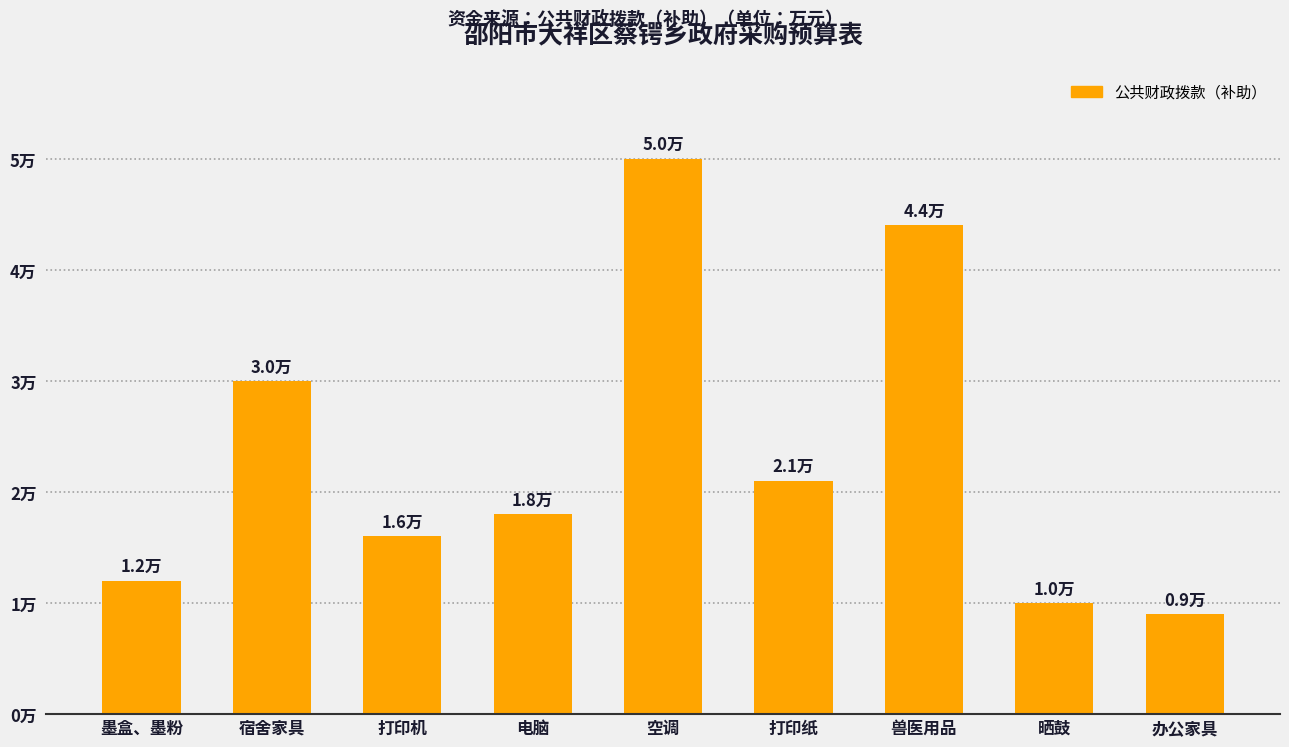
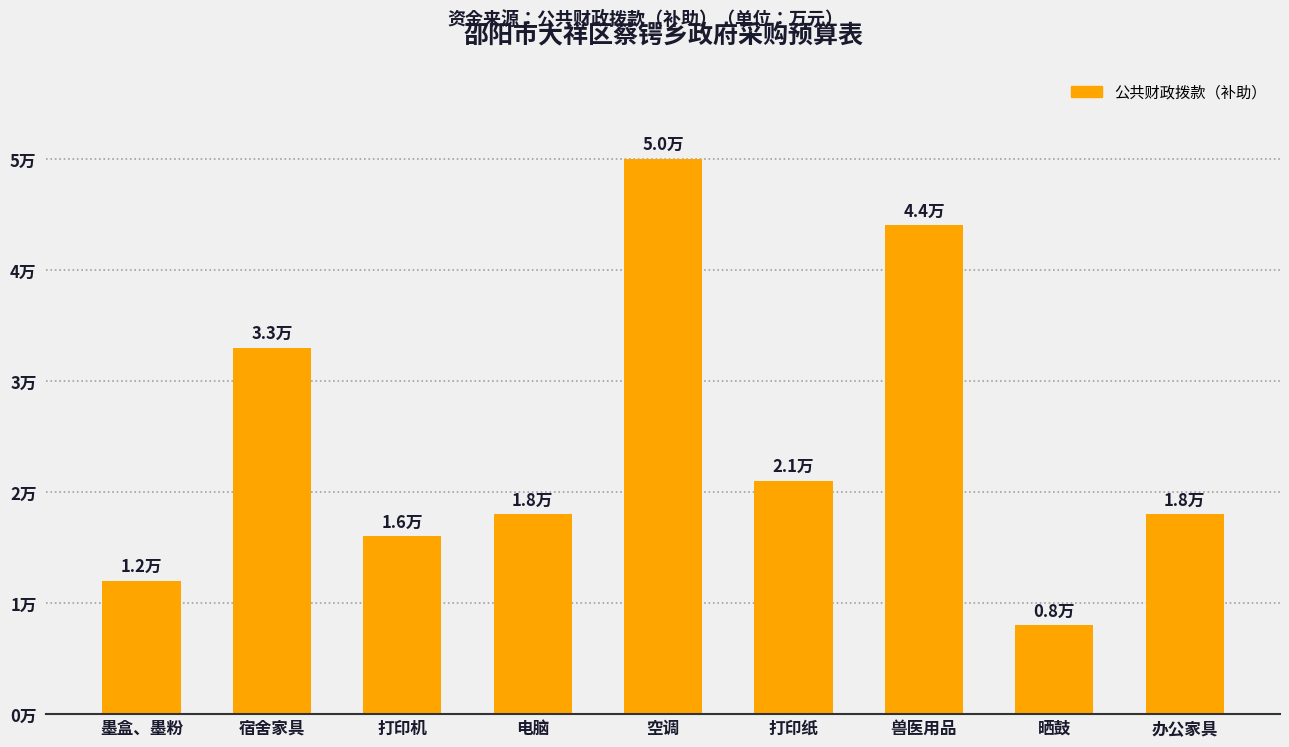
宿舍家具: 3.0万 -> 3.3万
晒鼓: 1.0万 -> 0.8万
办公家具: 0.9万 -> 1.8万
